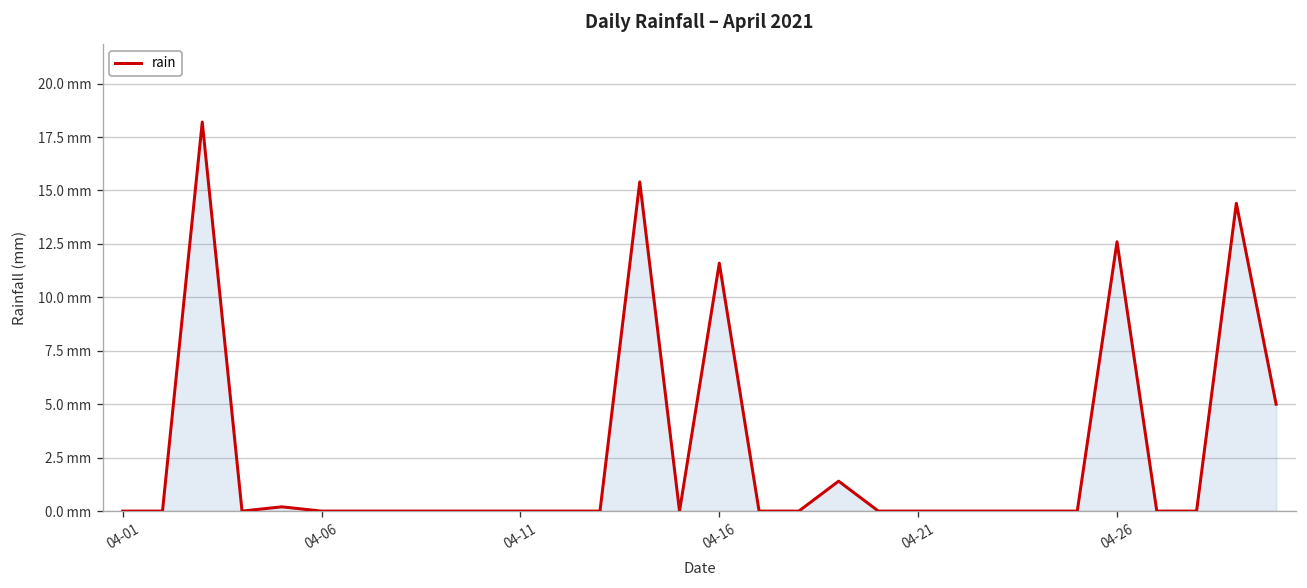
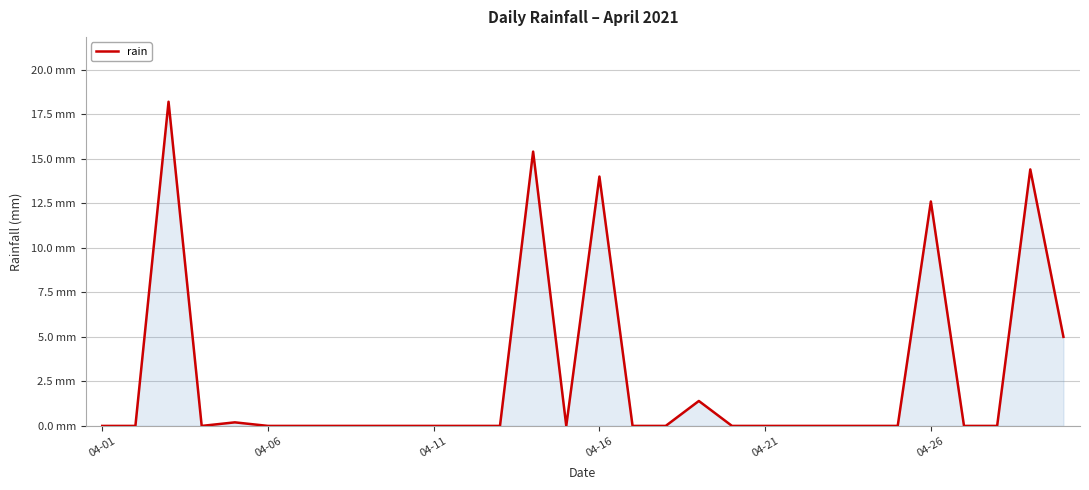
04-16: 11.6 mm -> 14.0 mm
